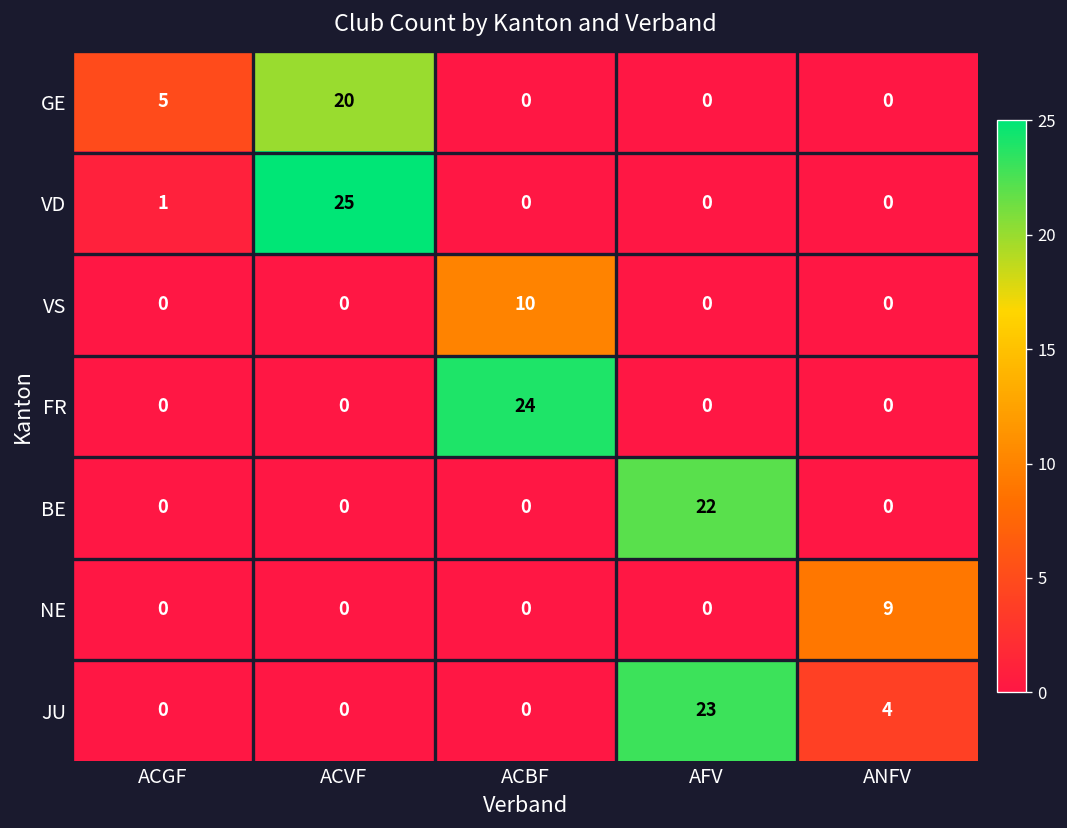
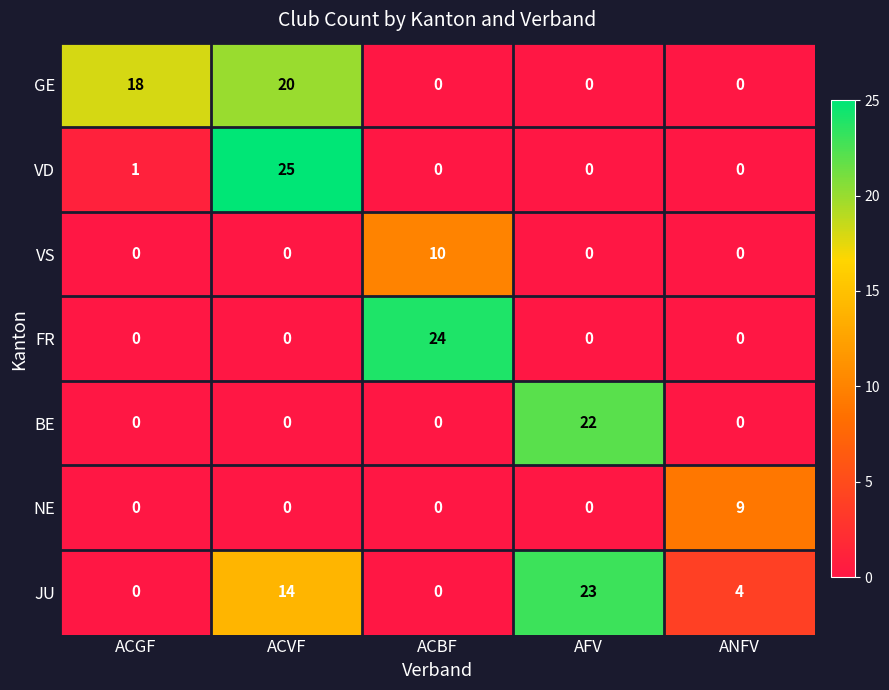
GE, ACGF: 5 -> 18
JU, ACVF: 0 -> 14
